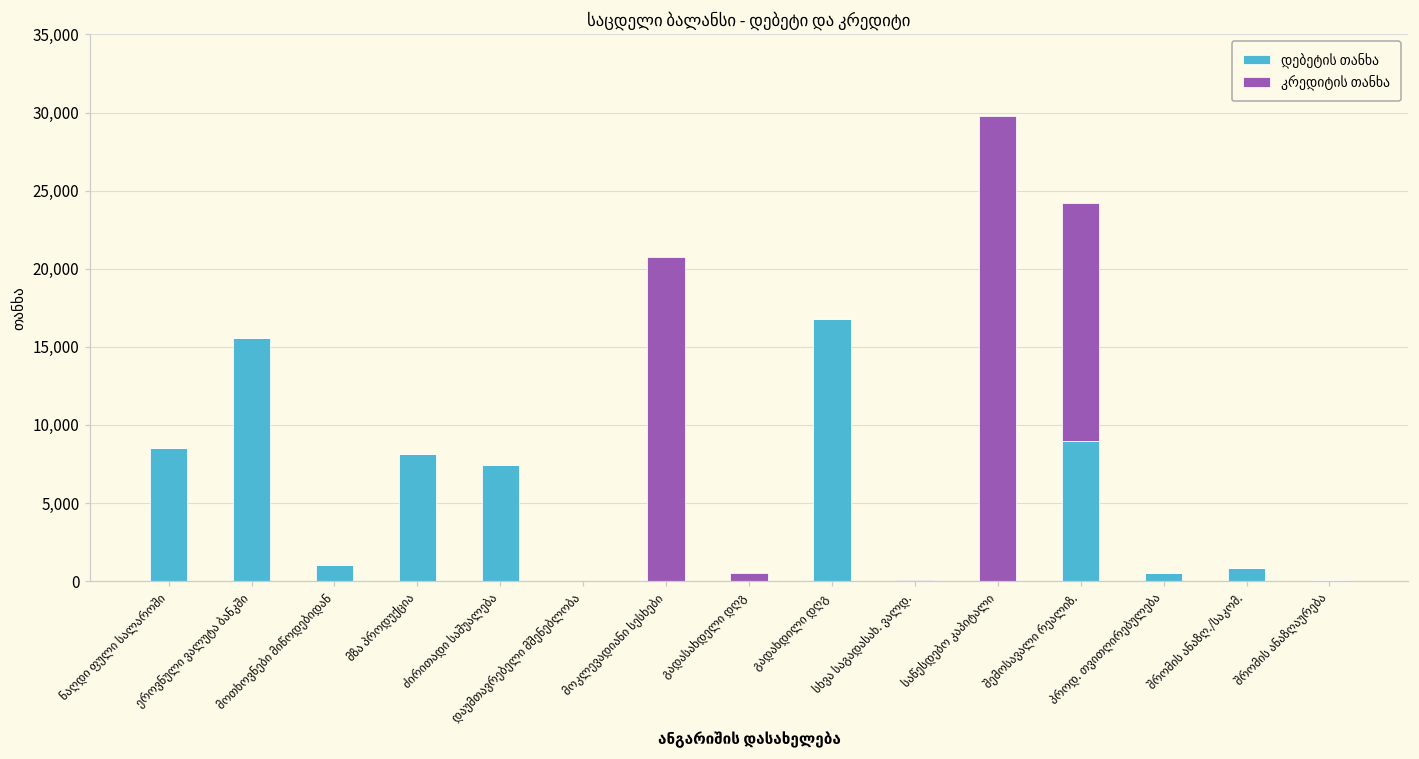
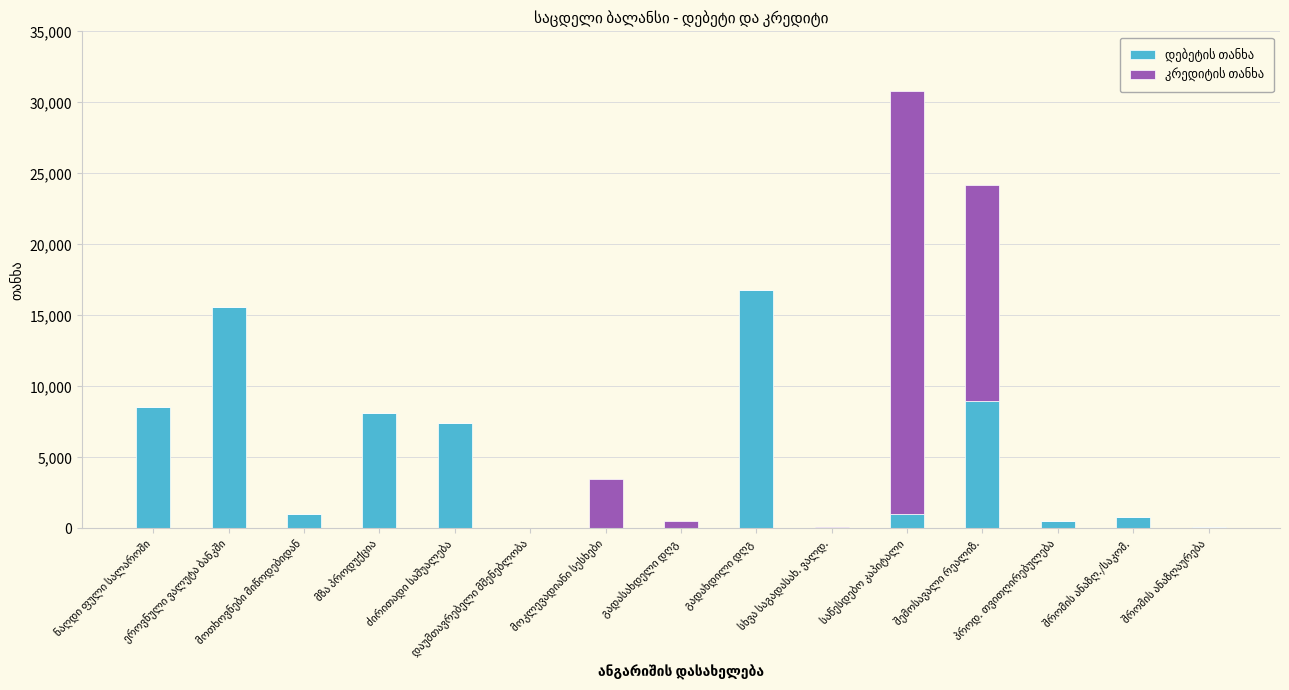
კრედიტის თანხა, მოკლევადიანი სესხები: 20,700 -> 3,500
დებეტის თანხა, საწესდებო კაპიტალი: 0 -> 1,000
